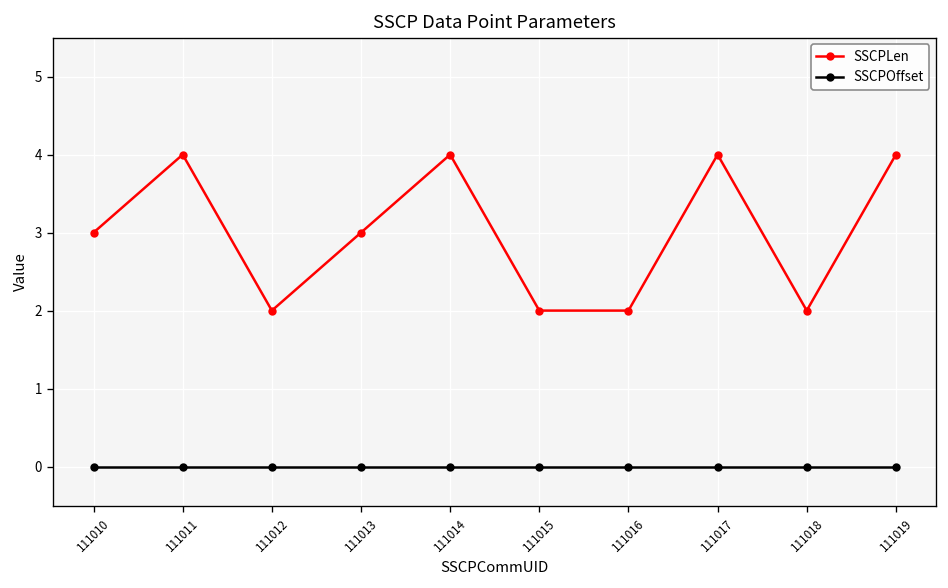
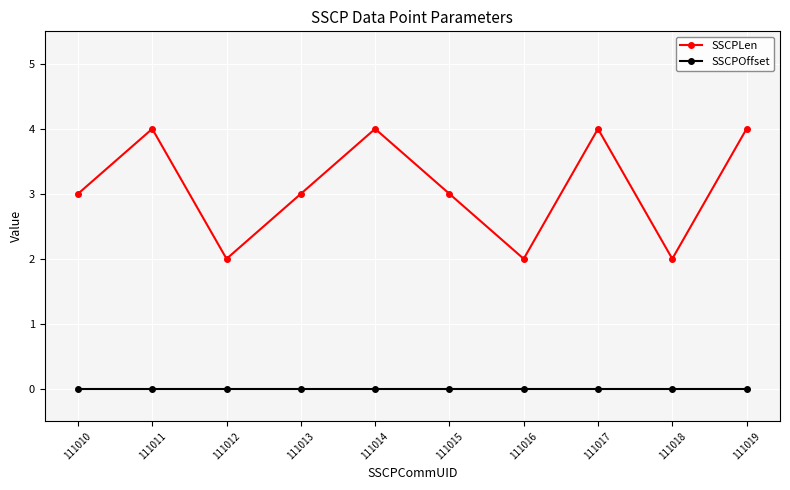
SSCPLen, 111015: 2 -> 3
